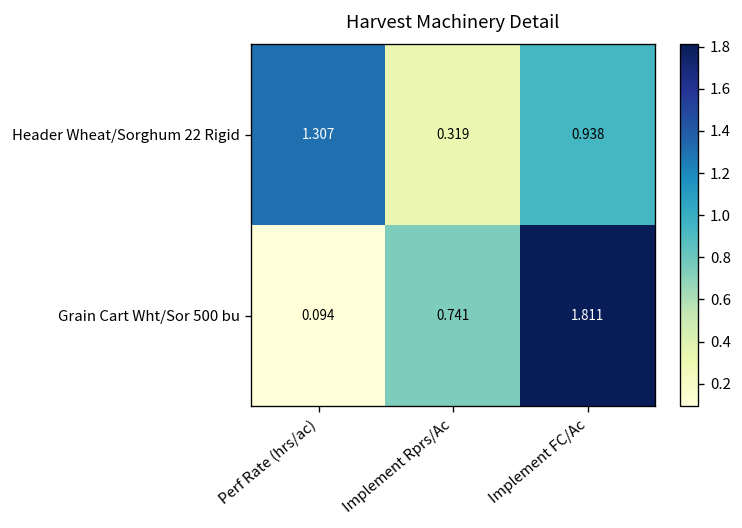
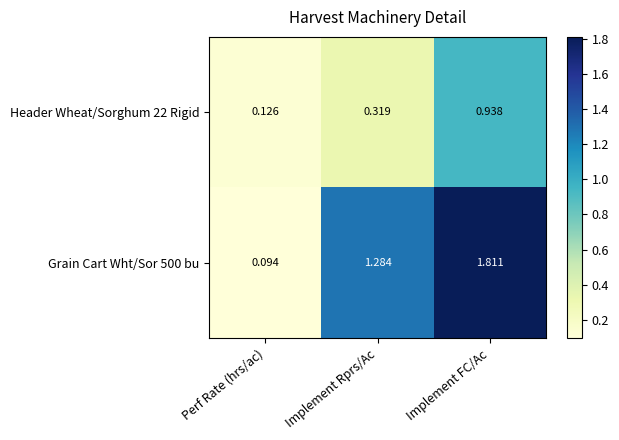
Header Wheat/Sorghum 22 Rigid, Perf Rate (hrs/ac): 1.307 -> 0.126
Grain Cart Wht/Sor 500 bu, Implement Rprs/Ac: 0.741 -> 1.284
